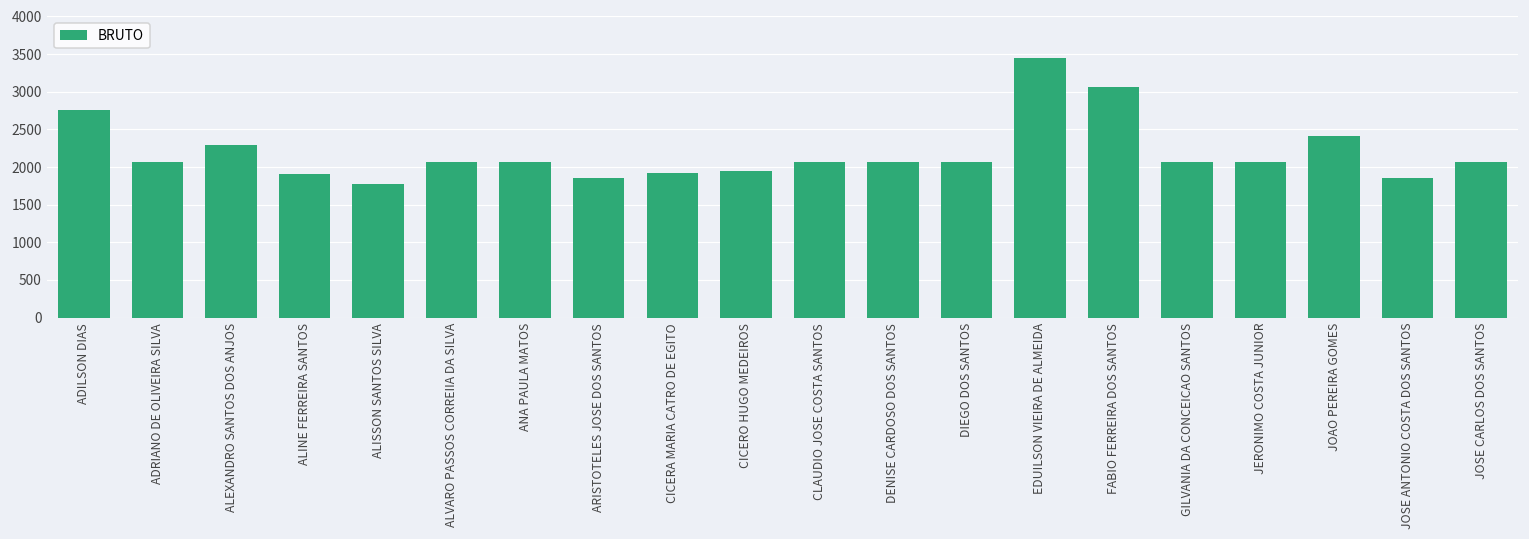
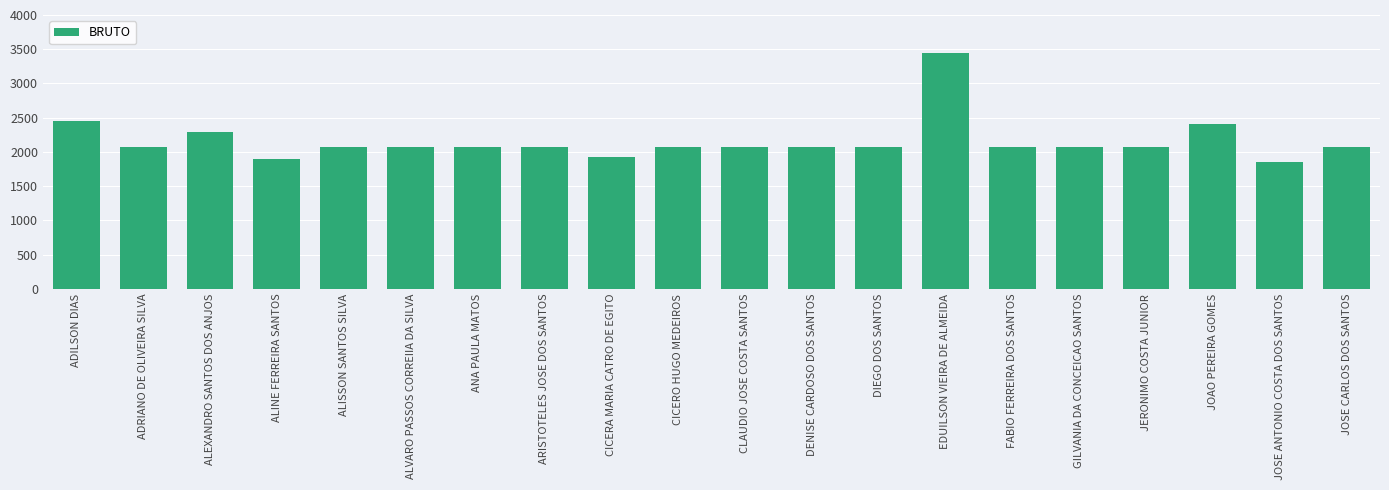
ADILSON DIAS: 2800 -> 2400
ALISSON SANTOS SILVA: 1800 -> 2100
ARISTOTELES JOSE DOS SANTOS: 1900 -> 2100
CICERO HUGO MEDEIROS: 1900 -> 2100
FABIO FERREIRA DOS SANTOS: 3100 -> 2100
